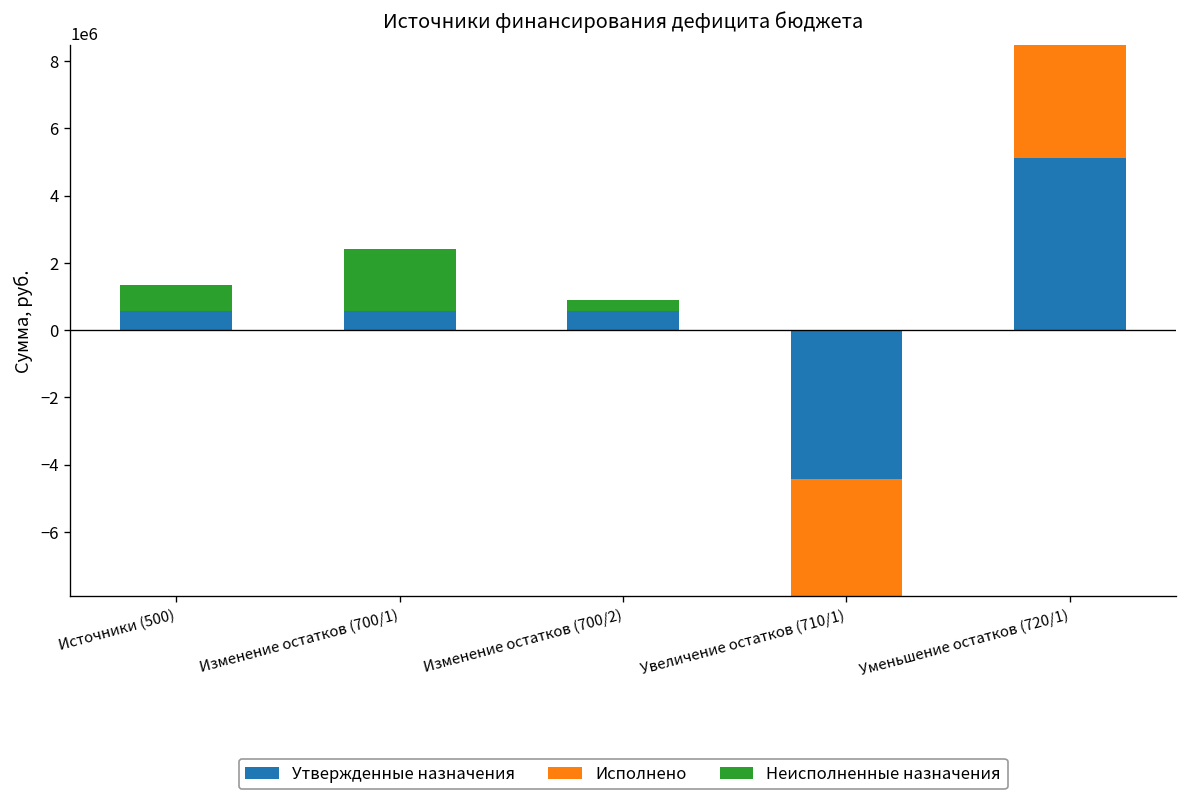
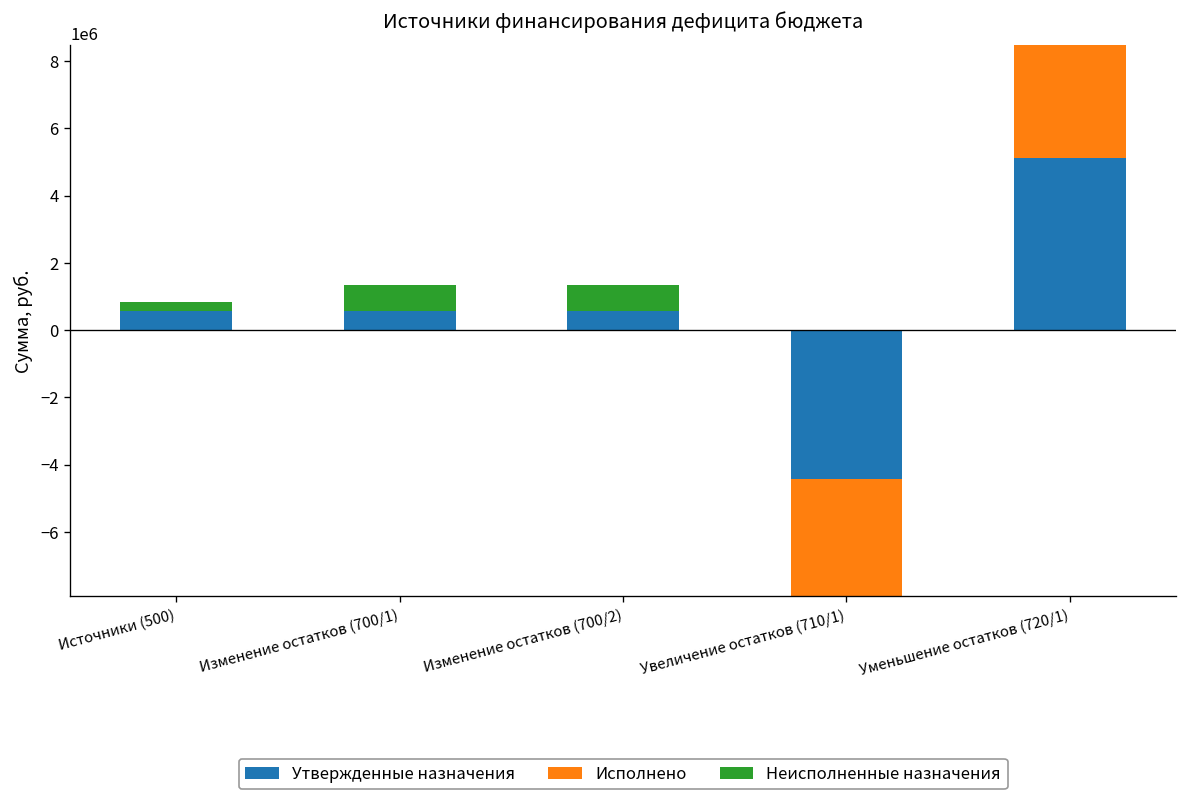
Неисполненные назначения, Источники (500): 800000 -> 300000
Неисполненные назначения, Изменение остатков (700/1): 1800000 -> 800000
Неисполненные назначения, Изменение остатков (700/2): 300000 -> 800000
